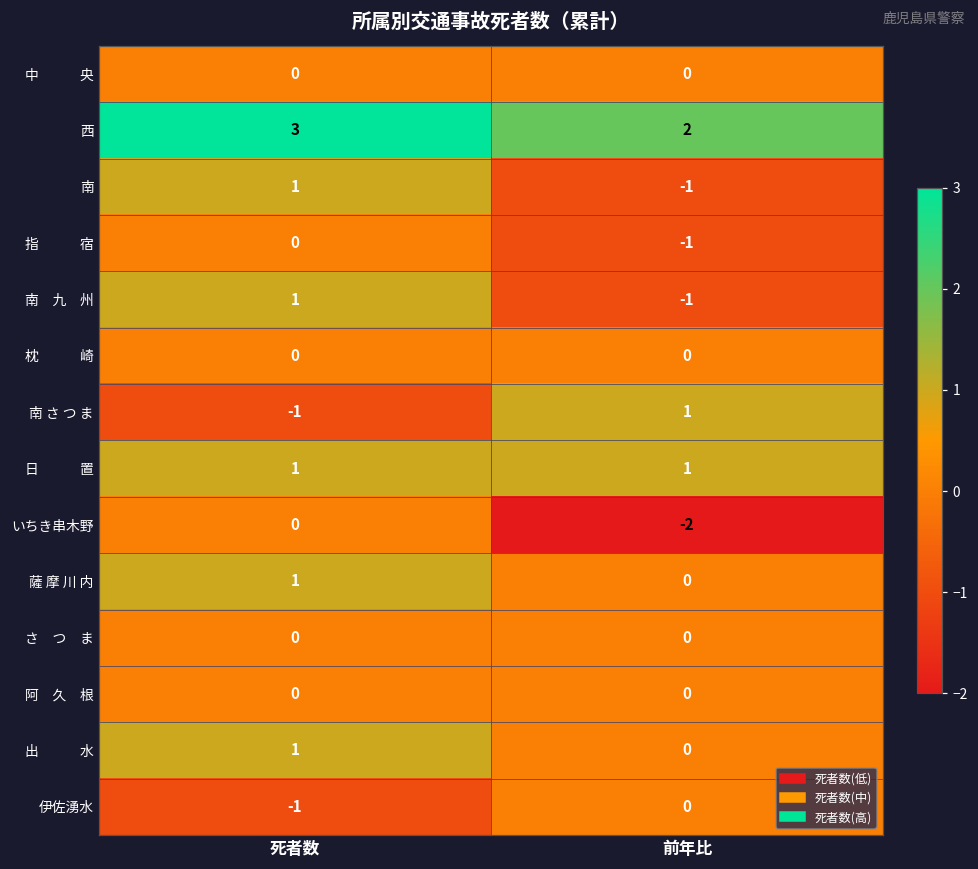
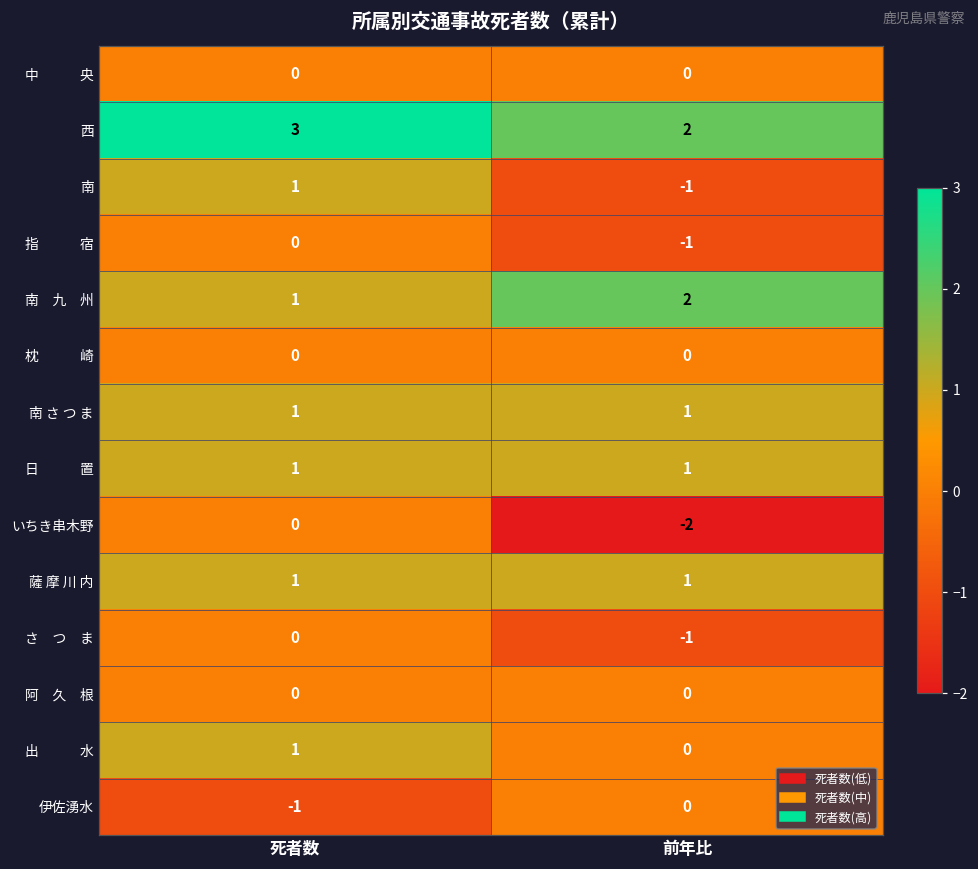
南 九 州, 前年比: -1 -> 2
南 さ つ ま, 死者数: -1 -> 1
薩 摩 川 内, 前年比: 0 -> 1
さ つ ま, 前年比: 0 -> -1
